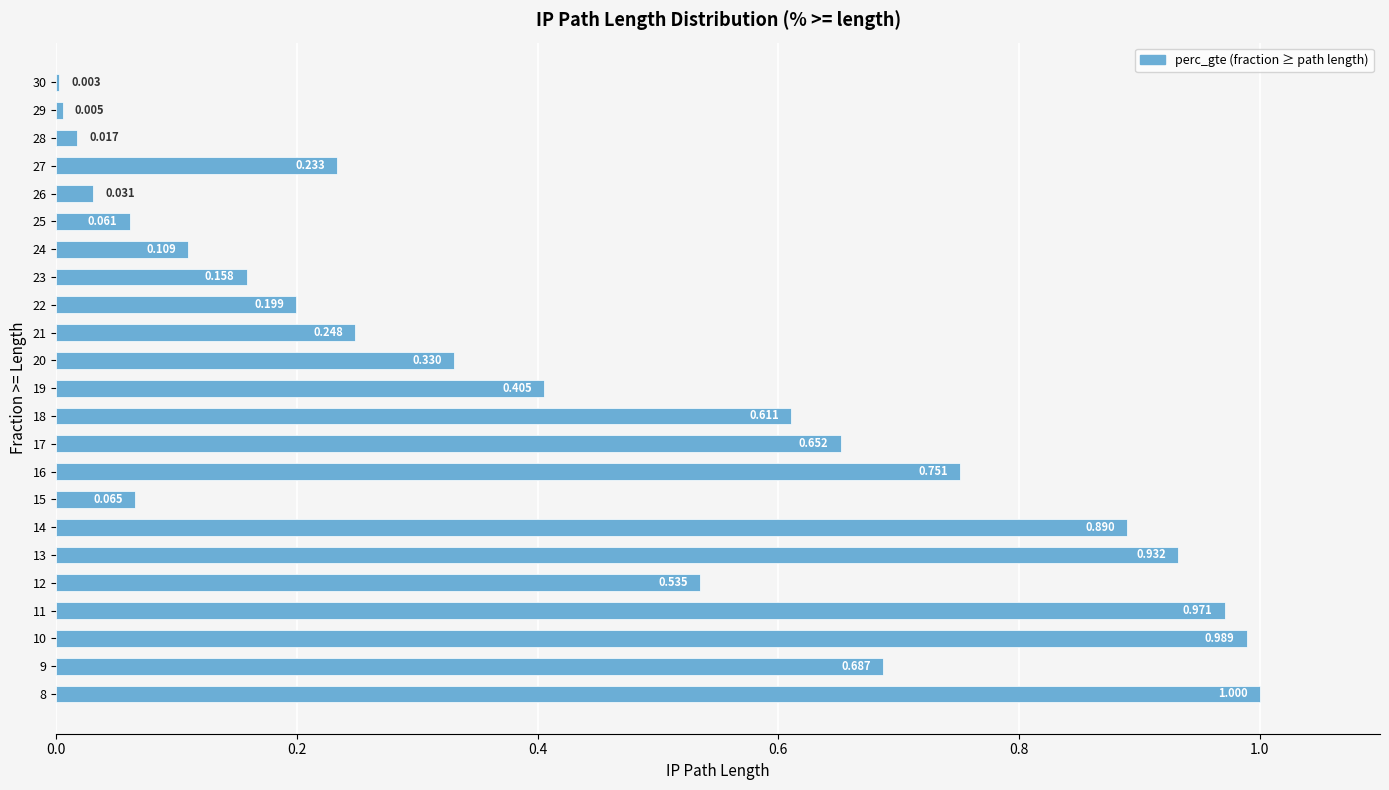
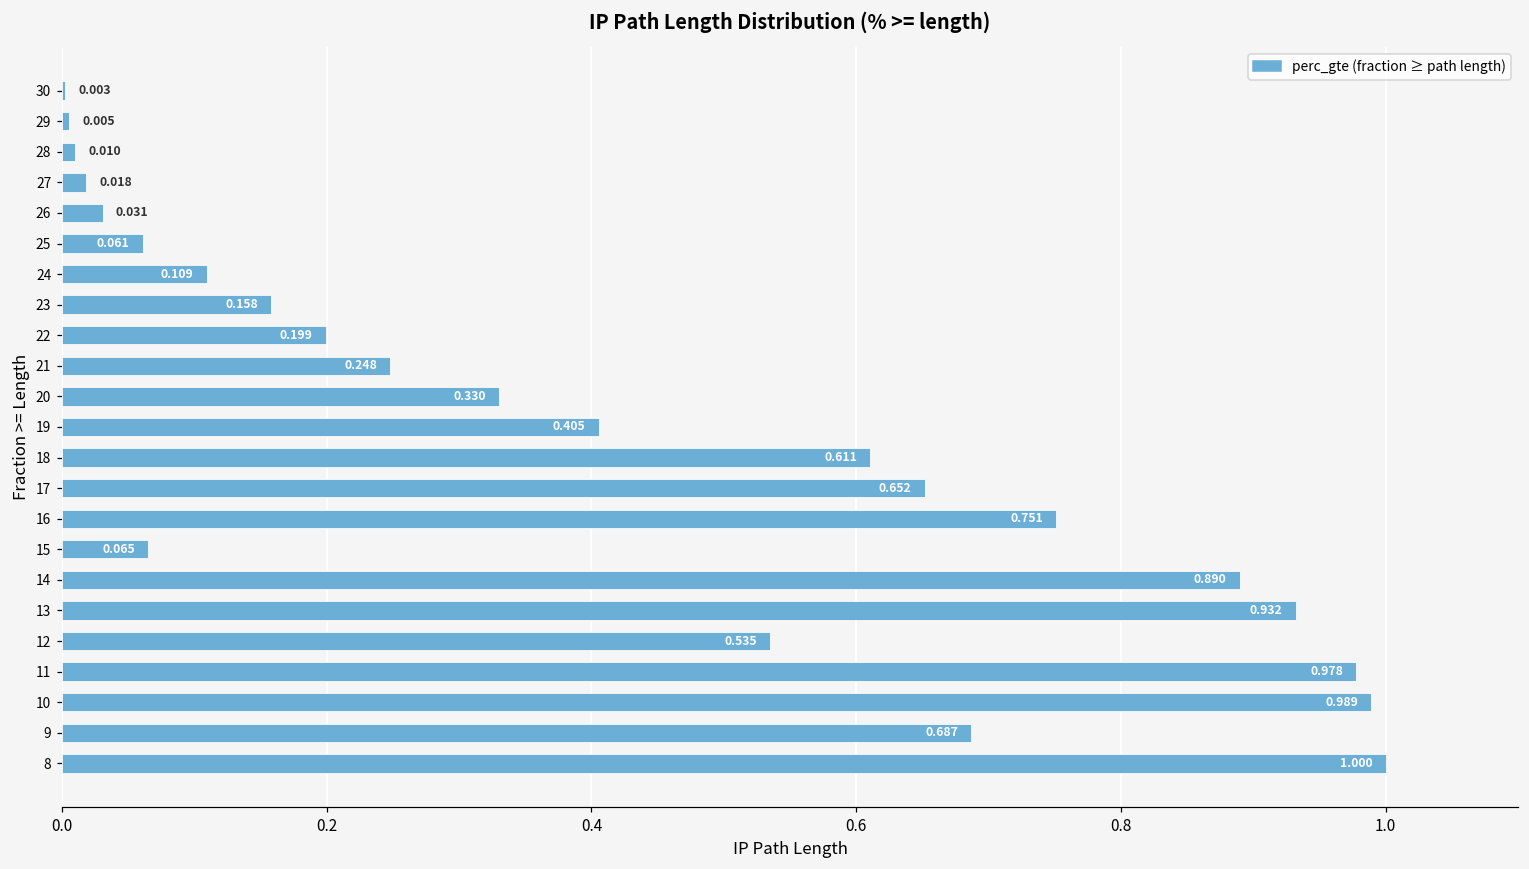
28: 0.017 -> 0.010
27: 0.233 -> 0.018
11: 0.971 -> 0.978
